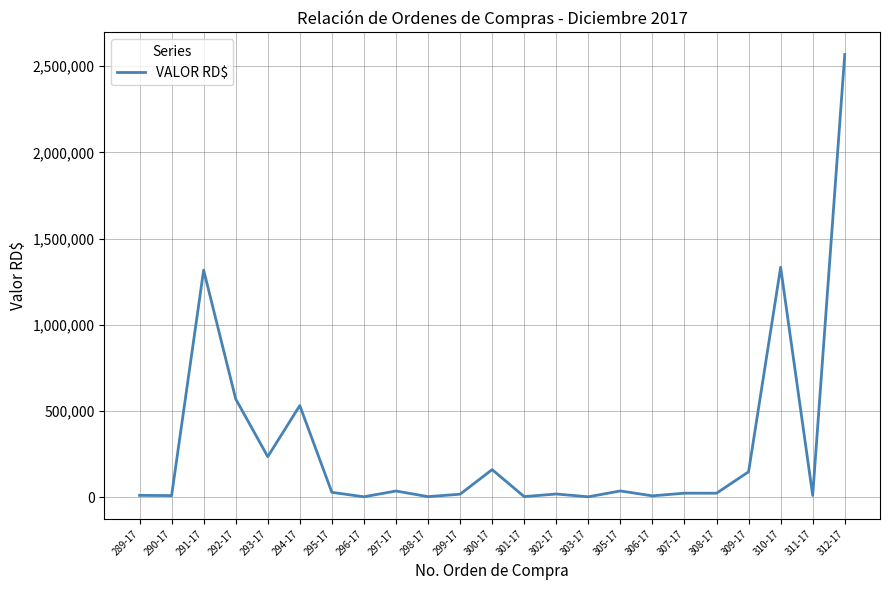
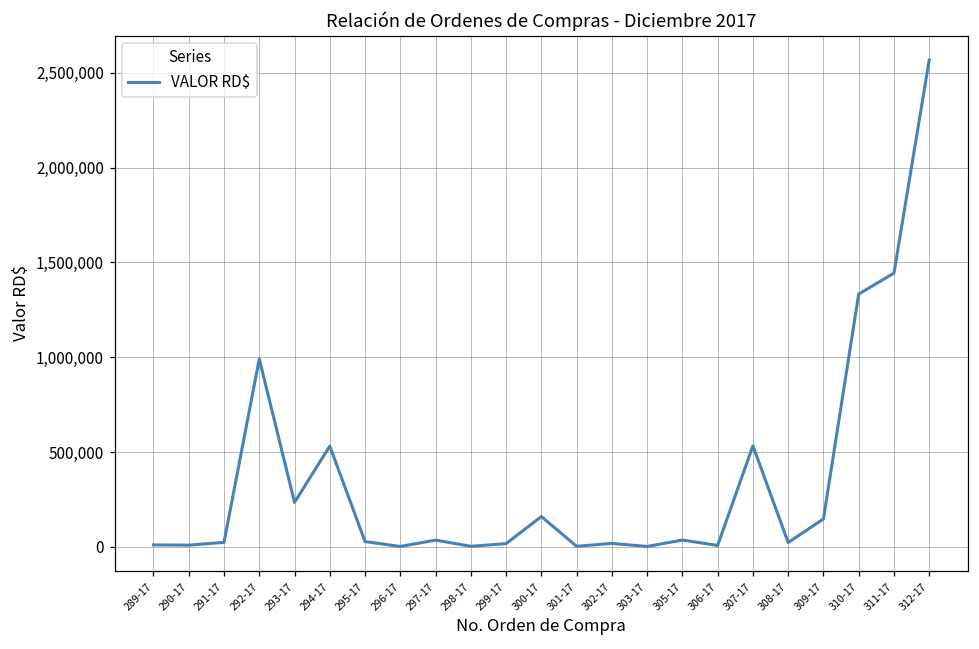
291-17: 1,320,000 -> 20,000
292-17: 570,000 -> 990,000
307-17: 20,000 -> 530,000
311-17: 10,000 -> 1,440,000
